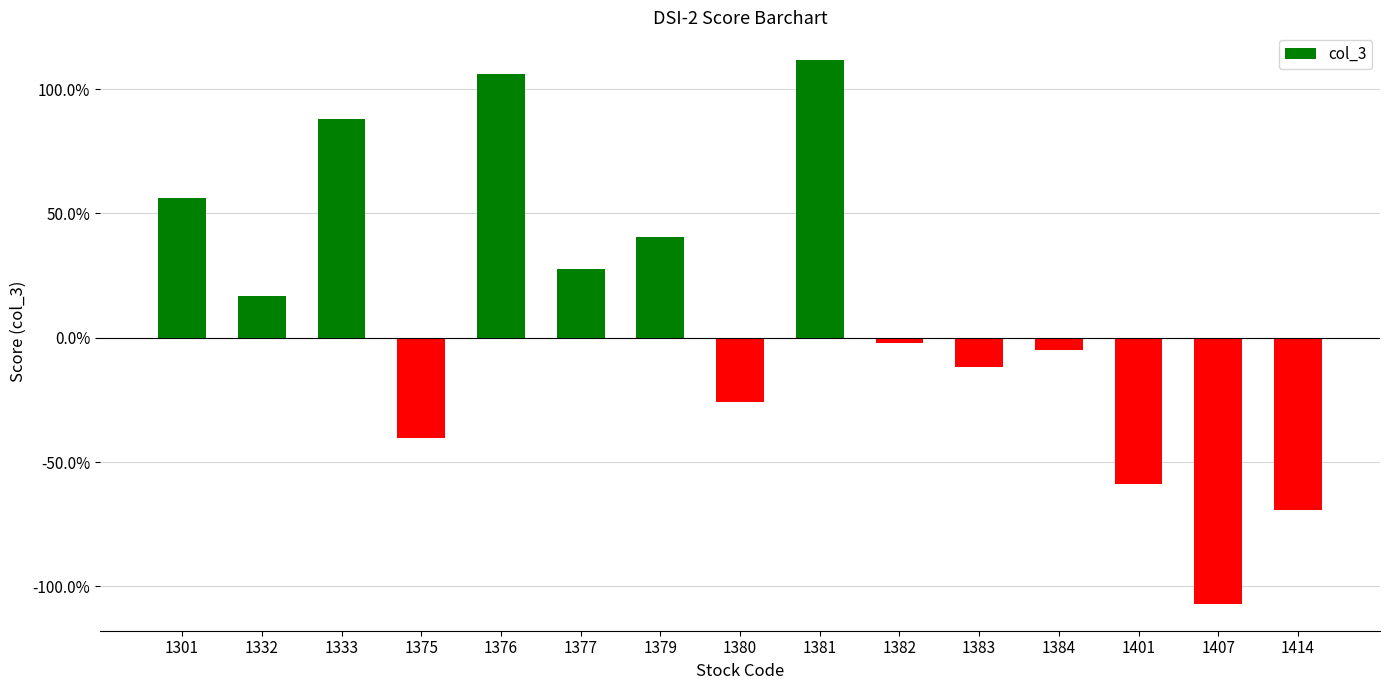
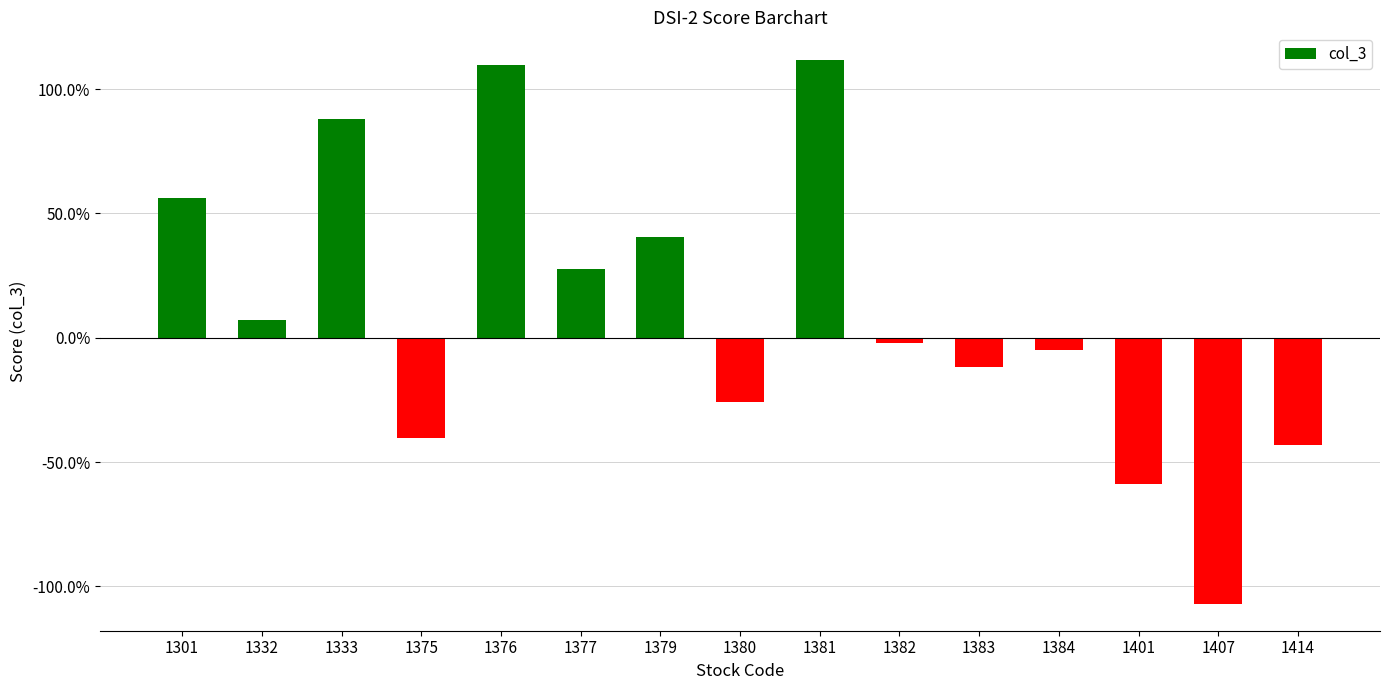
1332: 17% -> 7%
1376: 106% -> 110%
1414: -69% -> -43%
